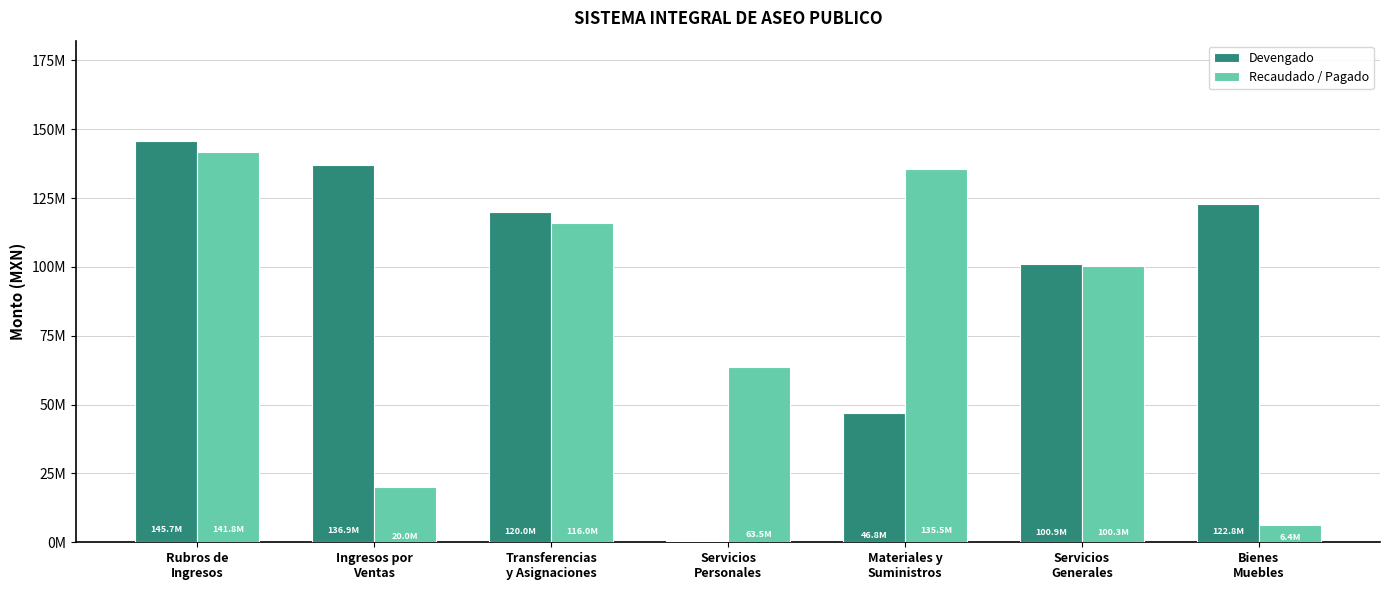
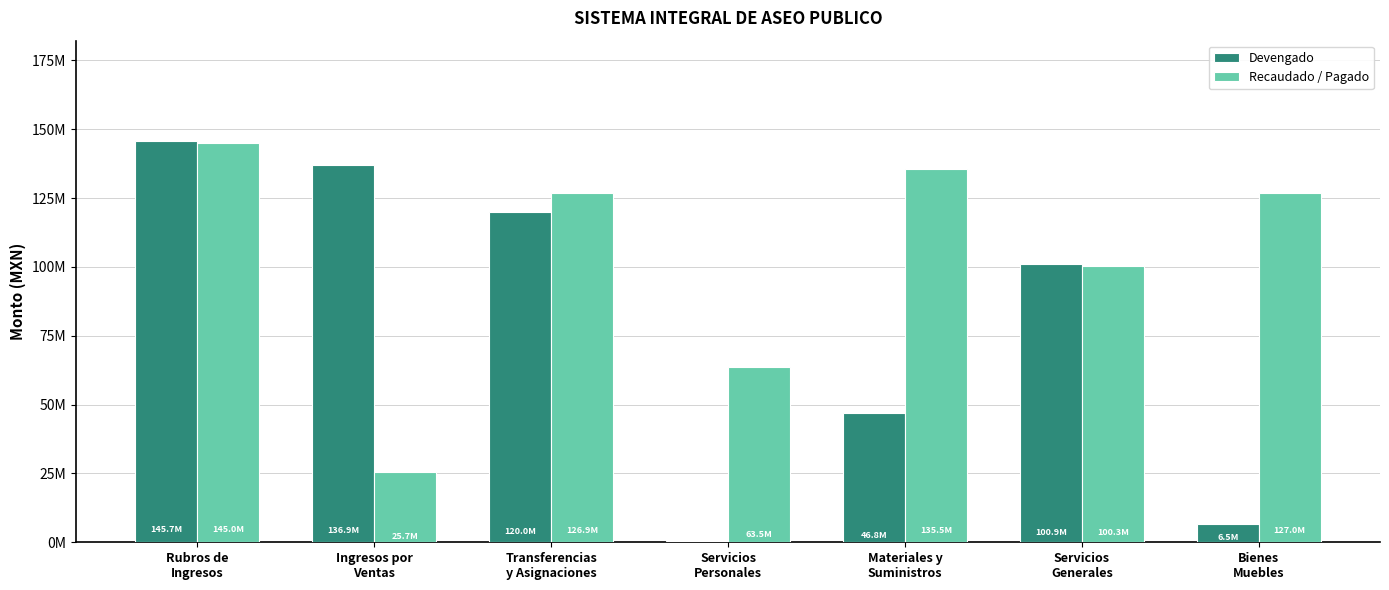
Recaudado / Pagado, Rubros de Ingresos: 141.8M -> 145.0M
Recaudado / Pagado, Ingresos por Ventas: 20.0M -> 25.7M
Recaudado / Pagado, Transferencias y Asignaciones: 116.0M -> 126.9M
Devengado, Bienes Muebles: 122.8M -> 6.5M
Recaudado / Pagado, Bienes Muebles: 6.4M -> 127.0M
